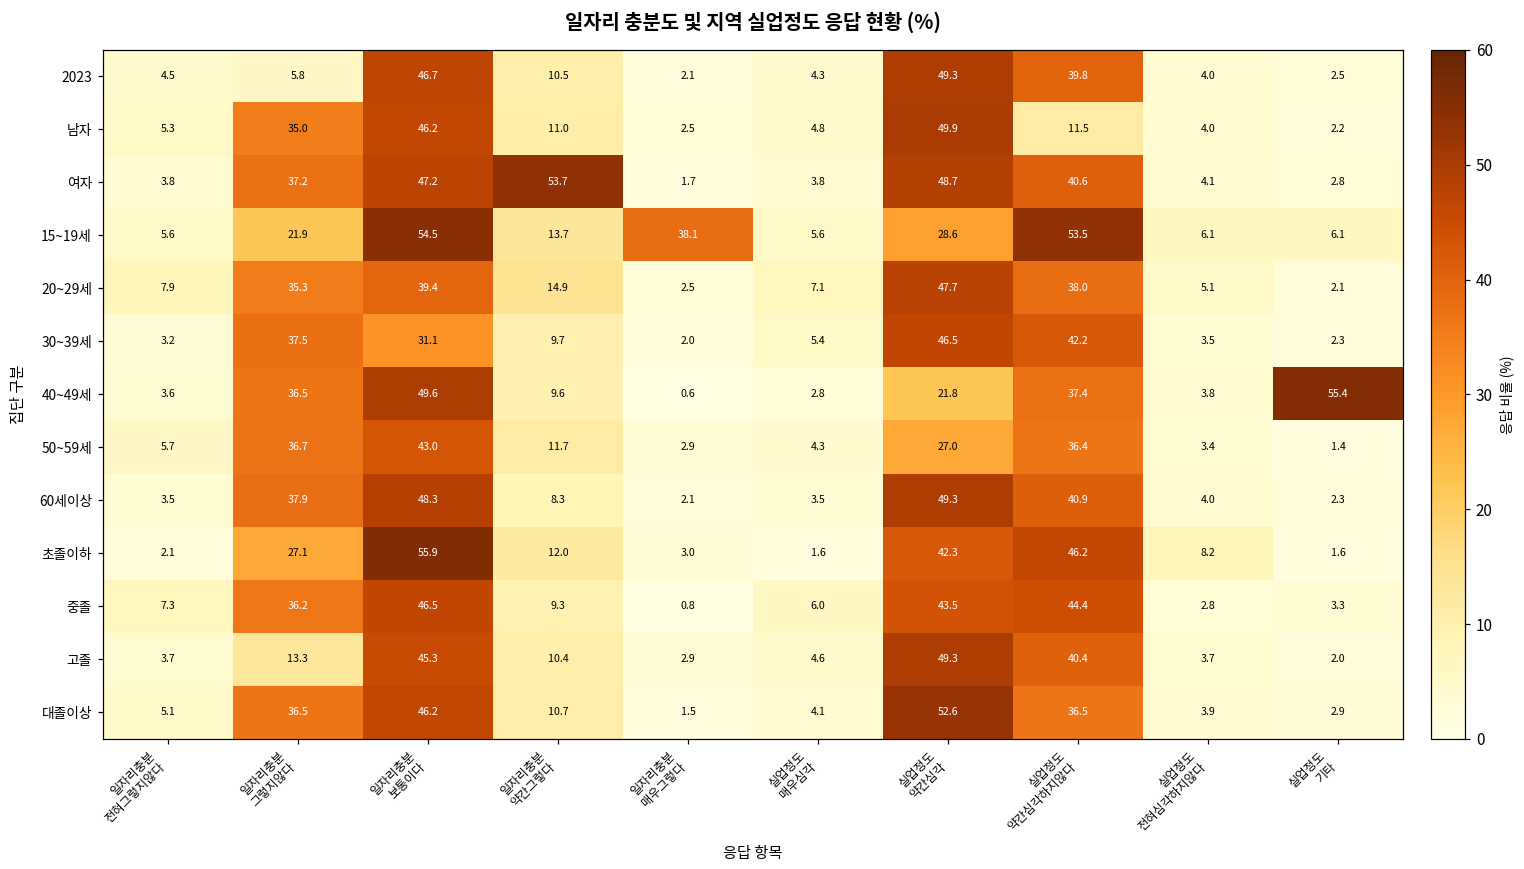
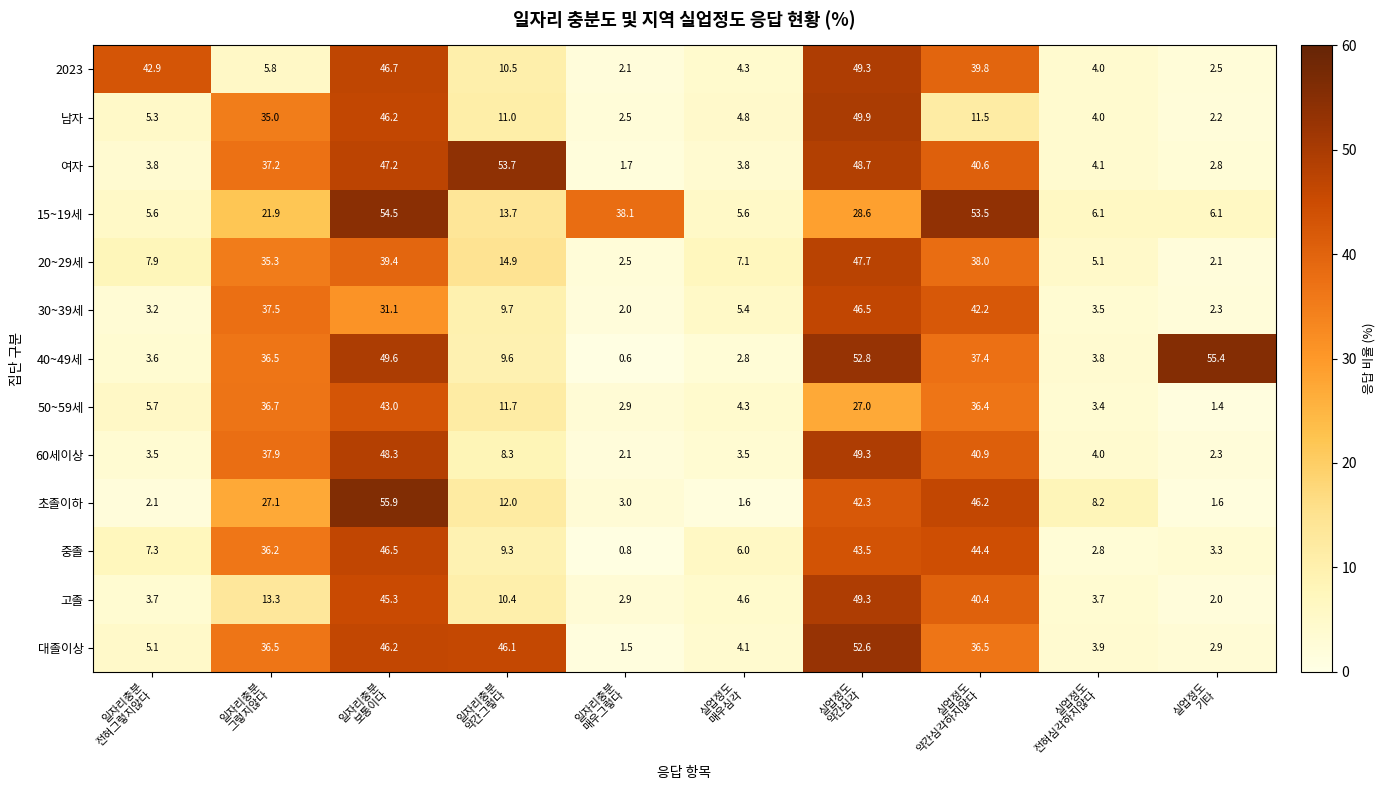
2023, 일자리충분 전혀그렇지않다: 4.5 -> 42.9
40~49세, 실업정도 약간심각: 21.8 -> 52.8
대졸이상, 일자리충분 약간그렇다: 10.7 -> 46.1
